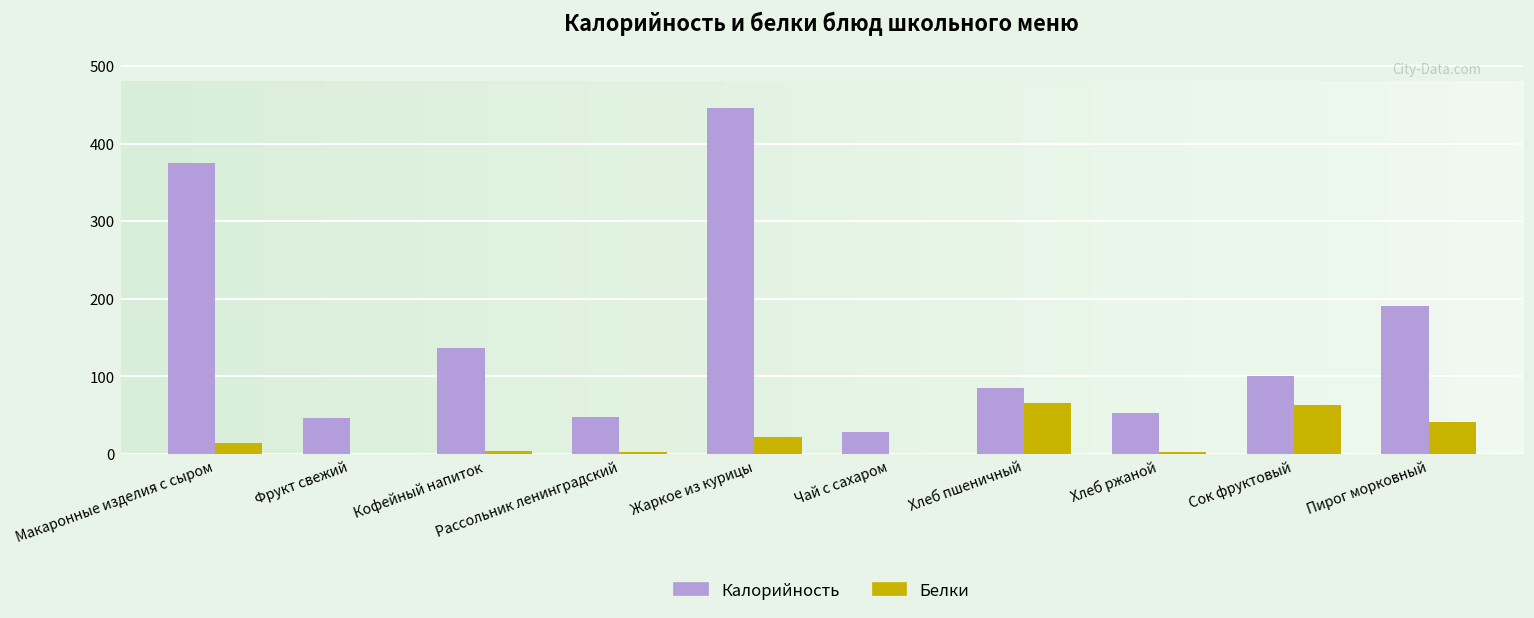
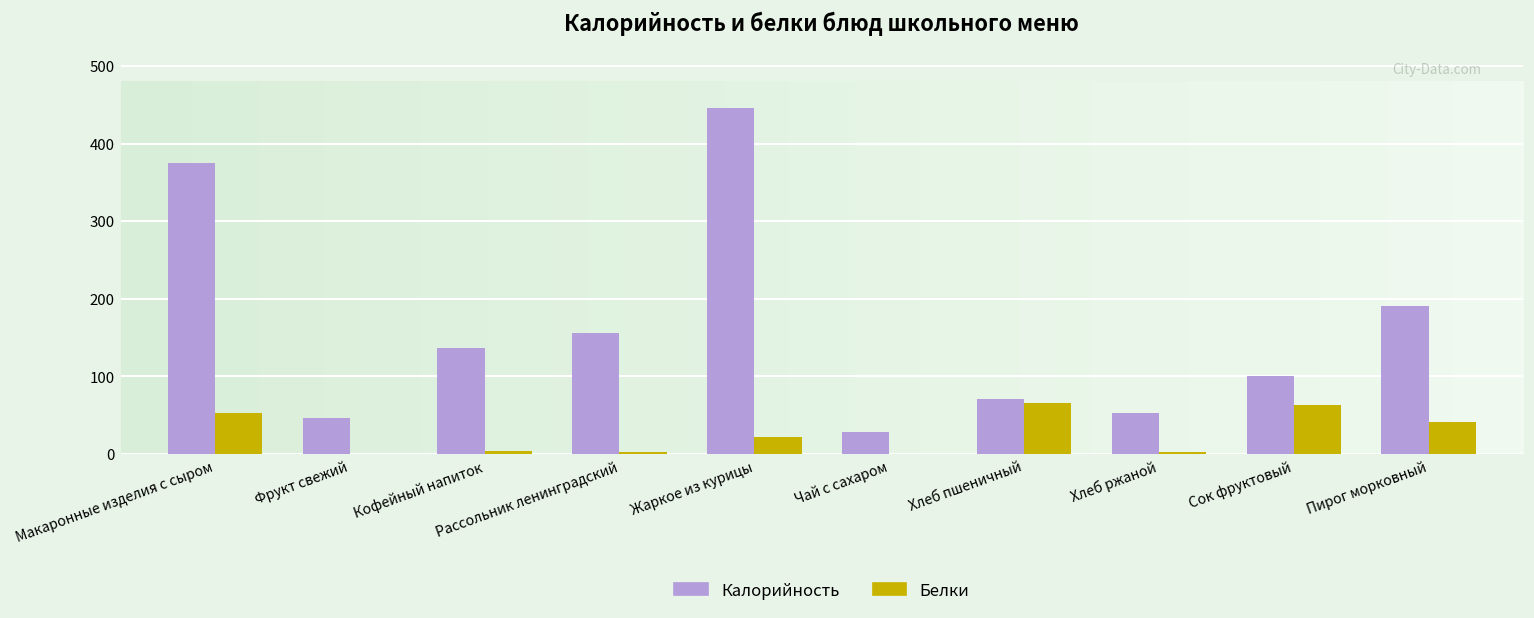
Белки, Макаронные изделия с сыром: 10 -> 50
Калорийность, Рассольник ленинградский: 50 -> 160
Калорийность, Хлеб пшеничный: 80 -> 70
